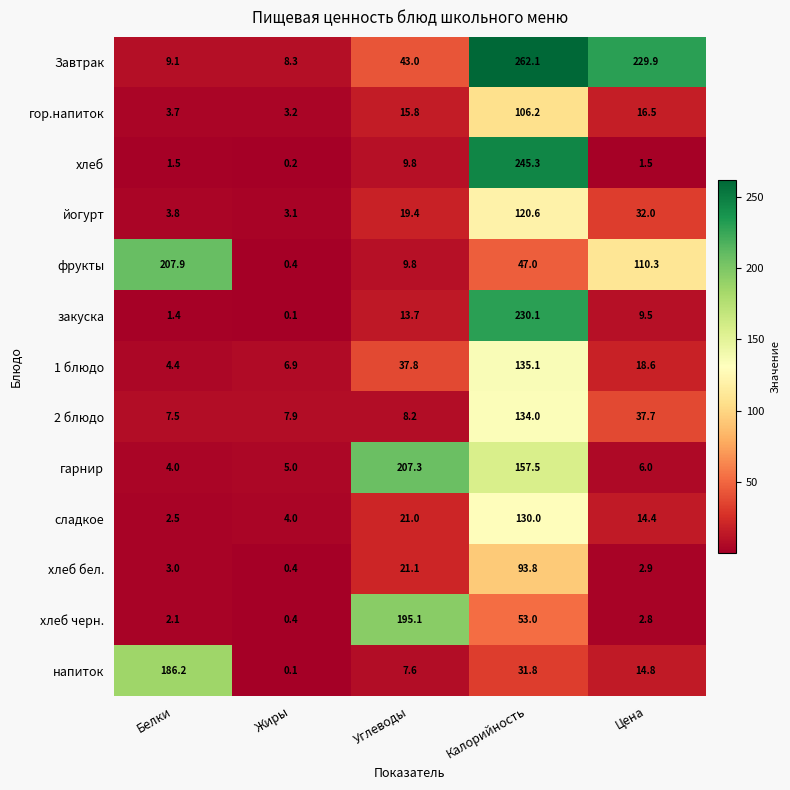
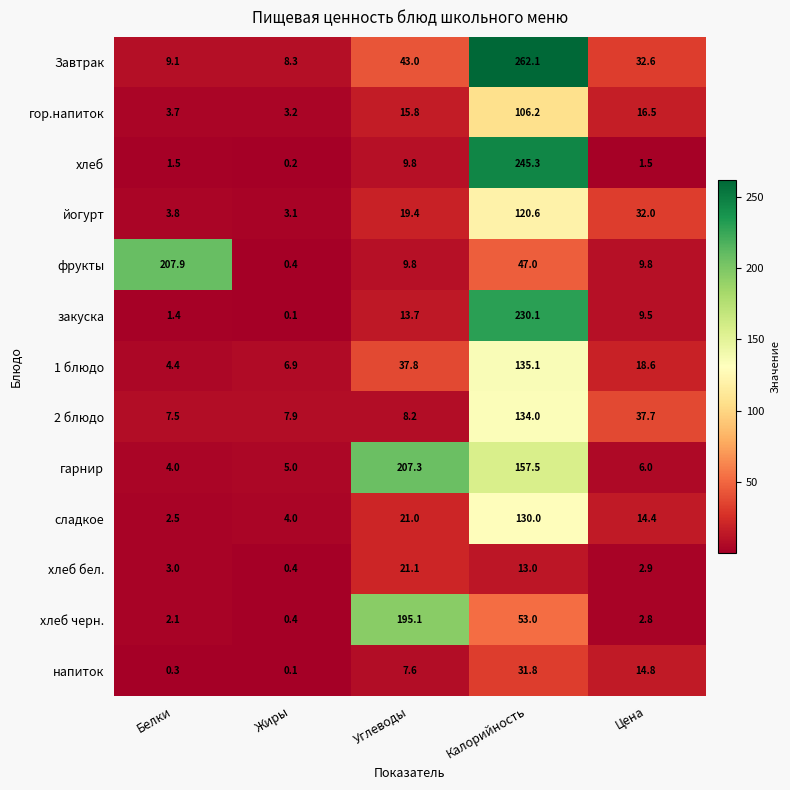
Завтрак, Цена: 229.9 -> 32.6
фрукты, Цена: 110.3 -> 9.8
хлеб бел., Калорийность: 93.8 -> 13.0
напиток, Белки: 186.2 -> 0.3
